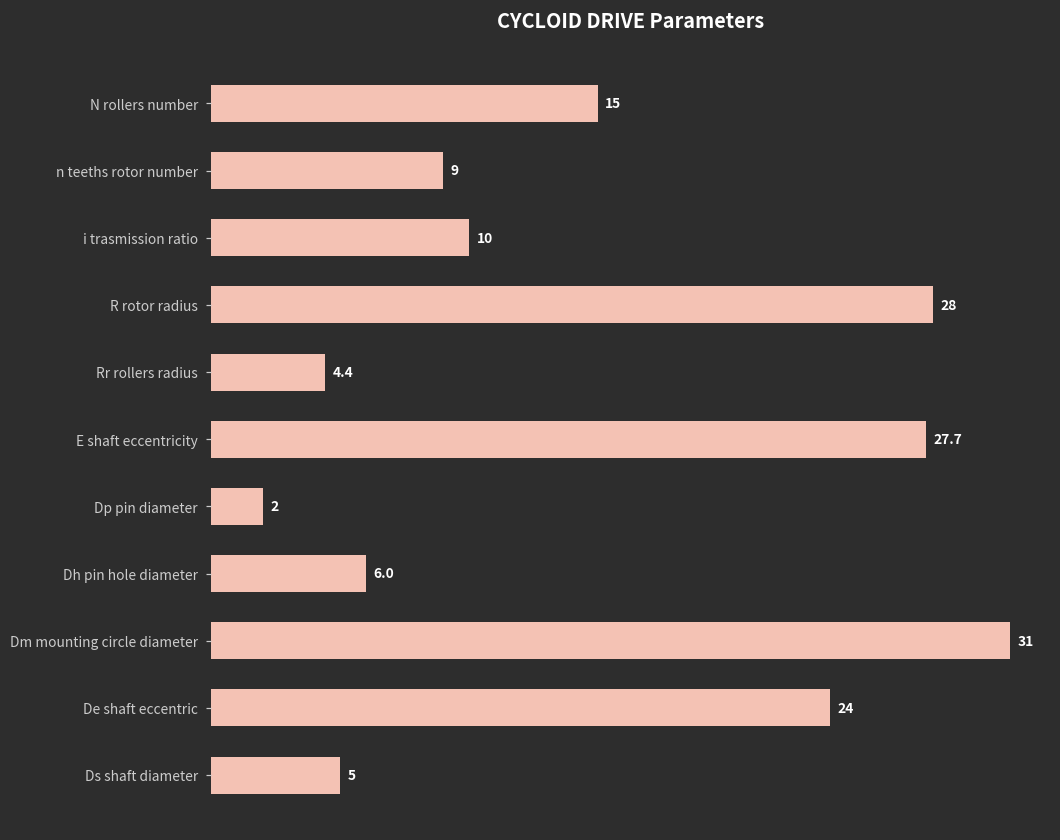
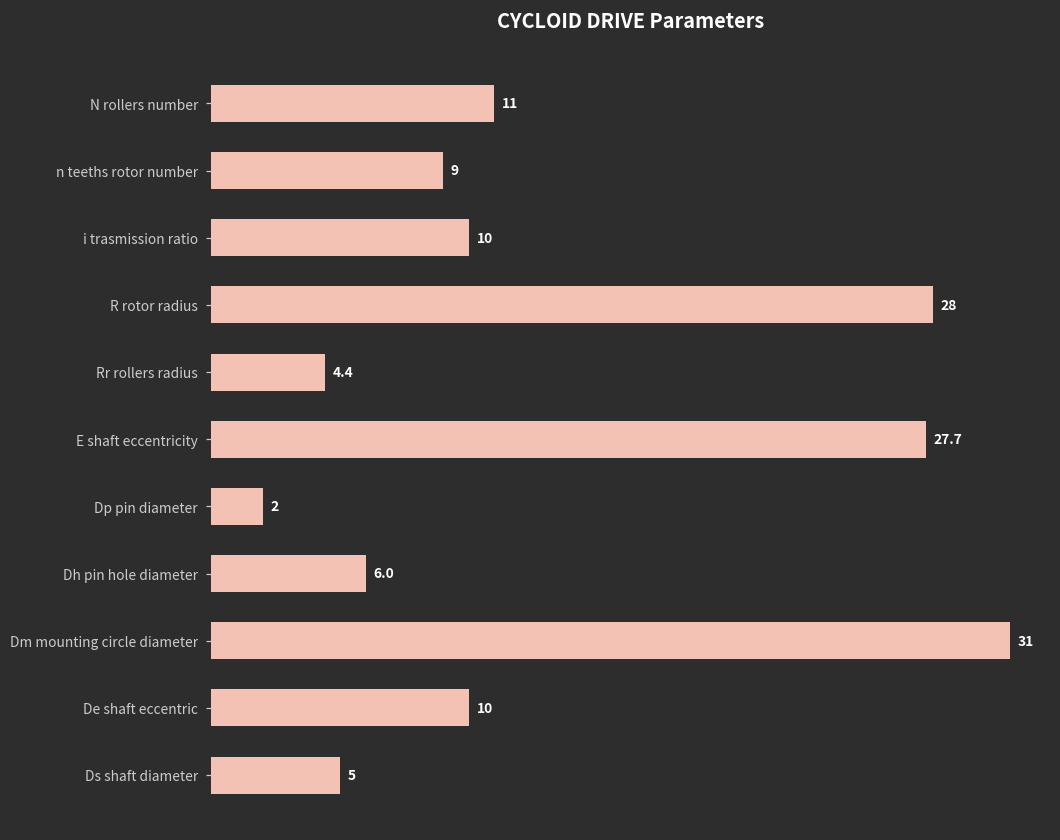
N rollers number: 15 -> 11
De shaft eccentric: 24 -> 10
